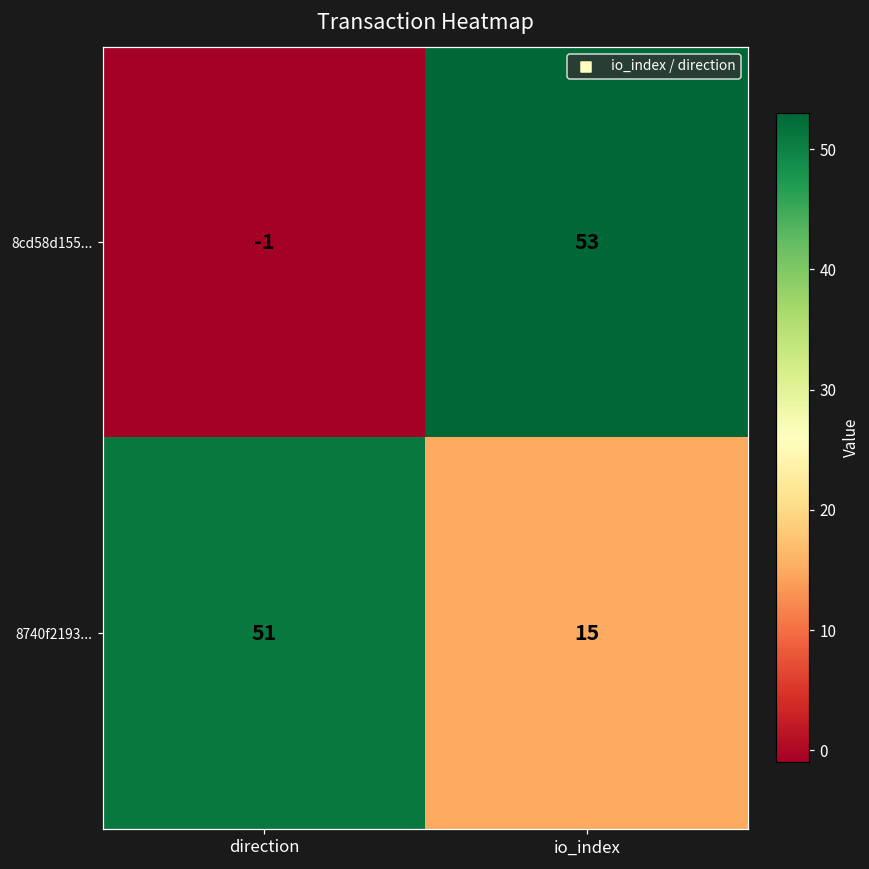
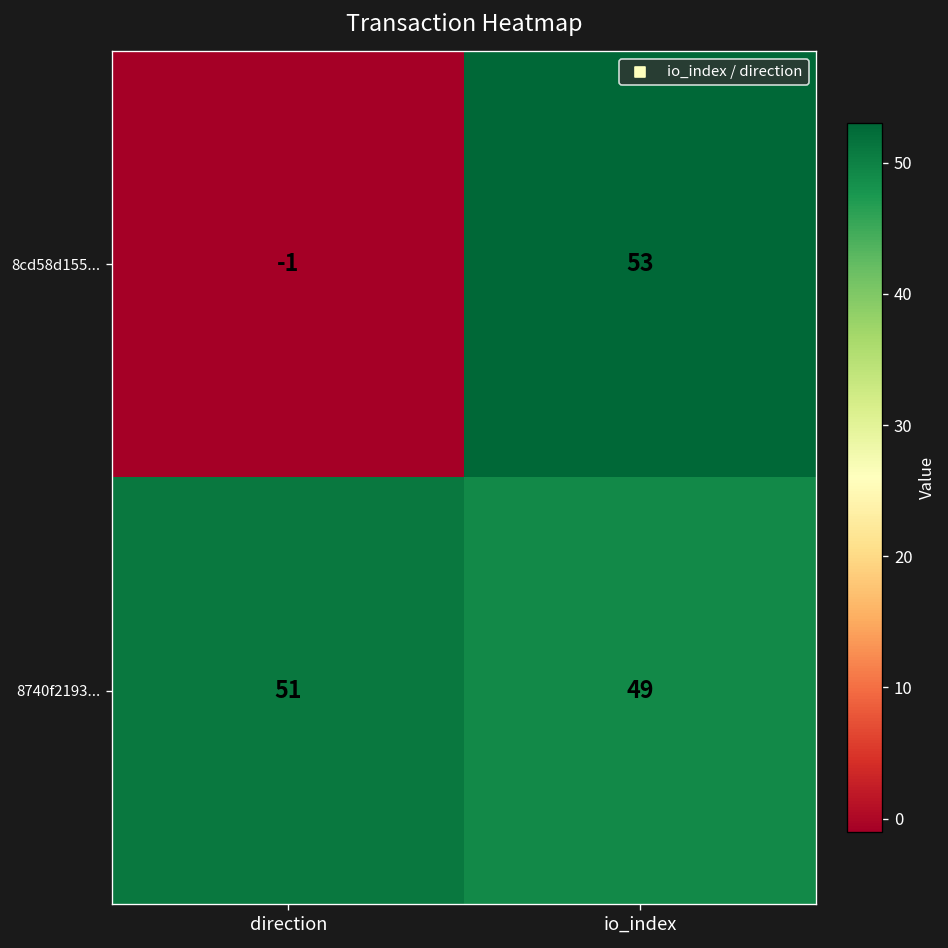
8740f2193..., io_index: 15 -> 49
